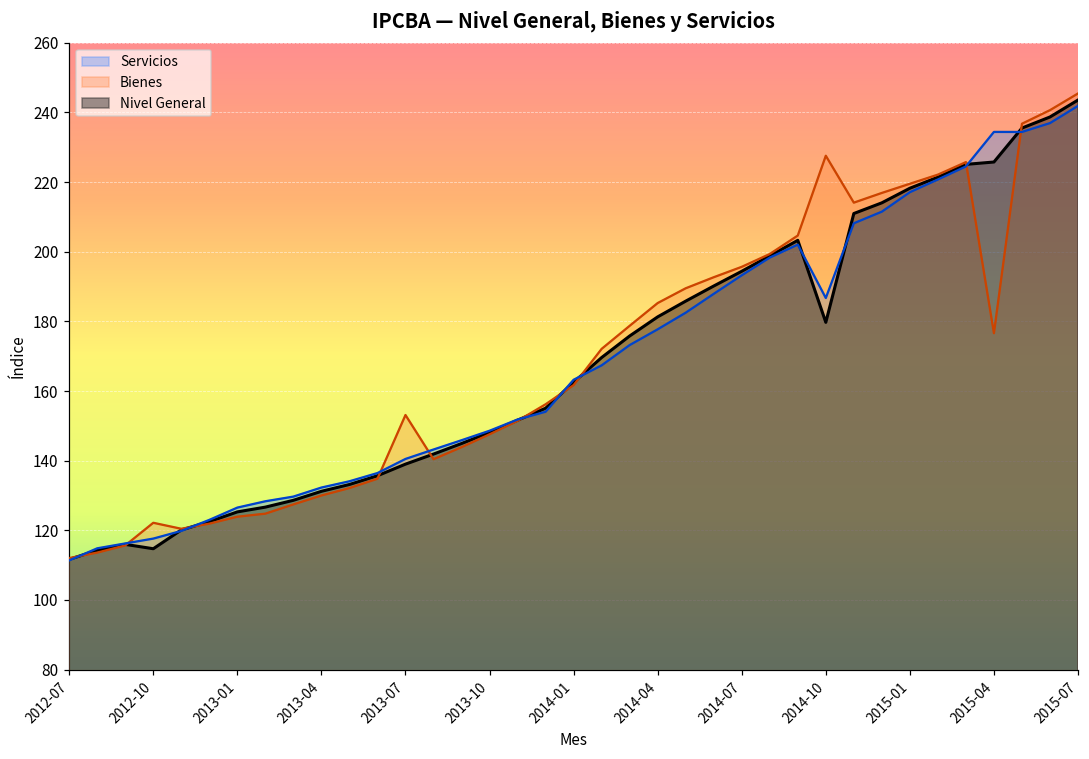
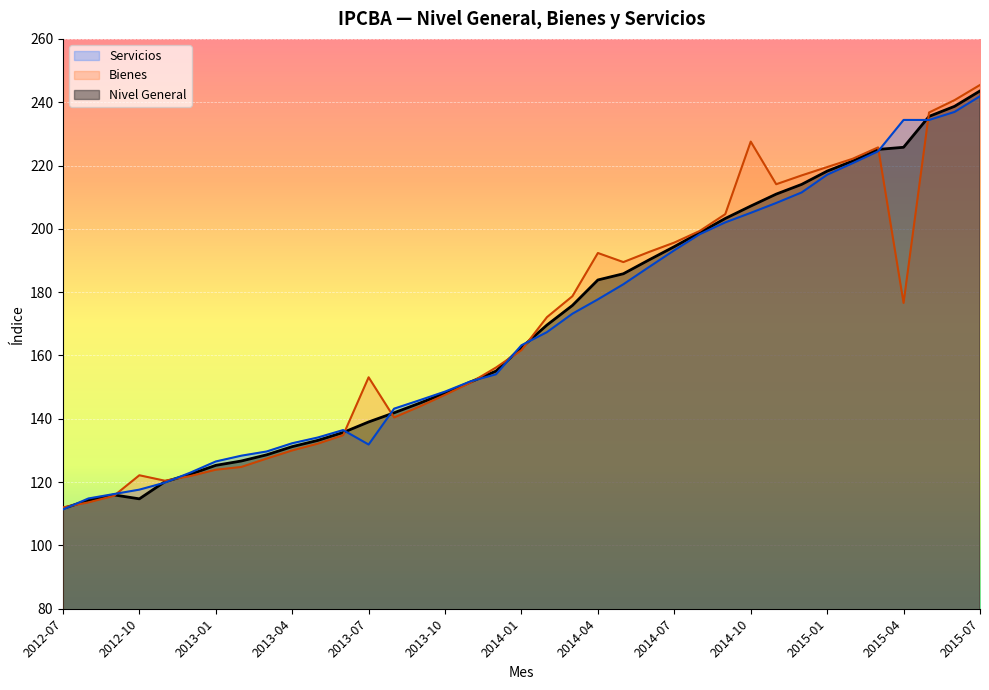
Servicios, 2013-07: 140 -> 132
Bienes, 2014-04: 185 -> 192
Nivel General, 2014-04: 181 -> 184
Servicios, 2014-10: 187 -> 205
Nivel General, 2014-10: 180 -> 207
